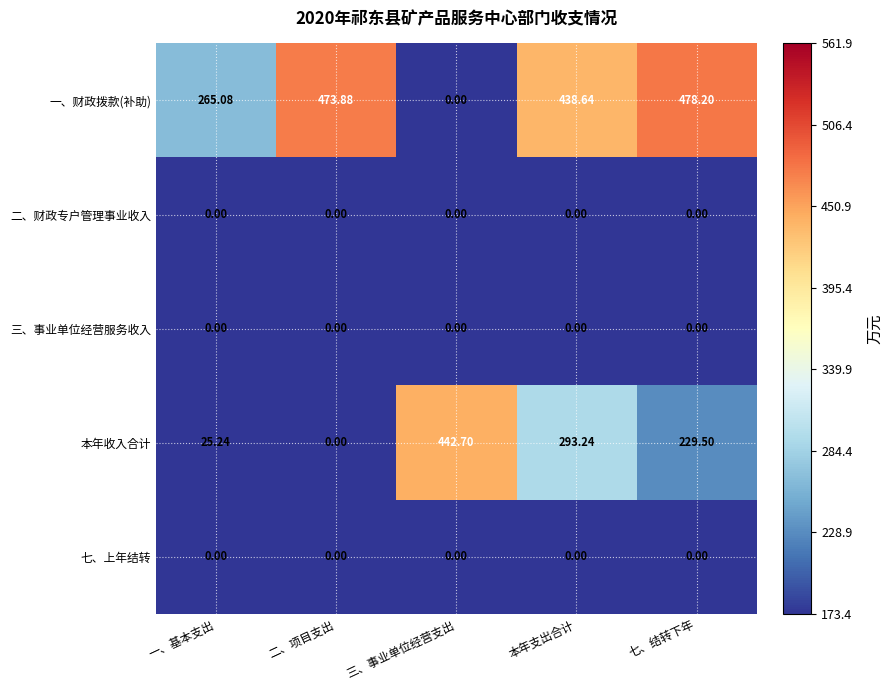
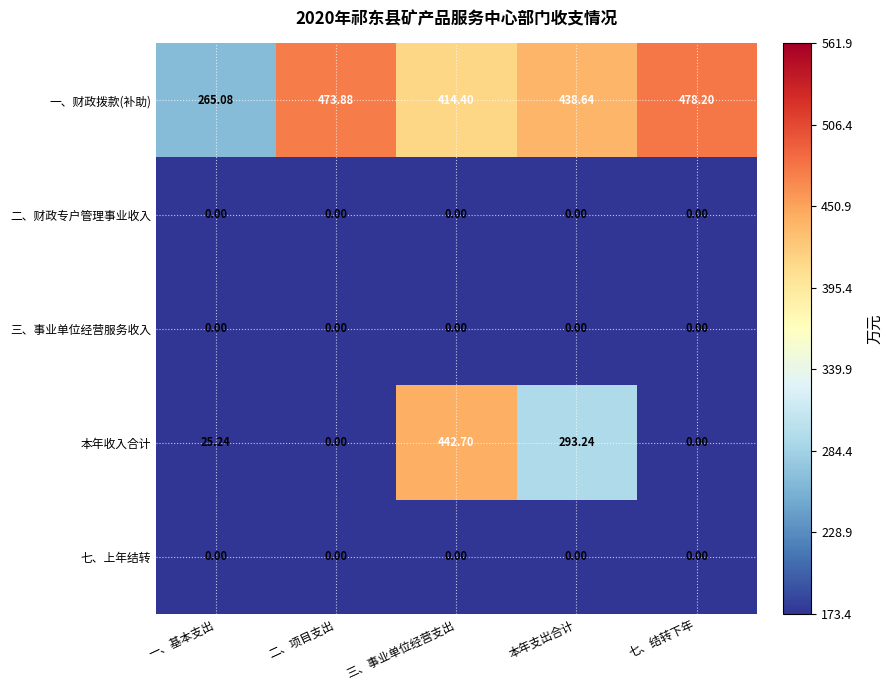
一、财政拨款(补助), 三、事业单位经营支出: 0.00 -> 414.40
本年收入合计, 七、结转下年: 229.50 -> 0.00
